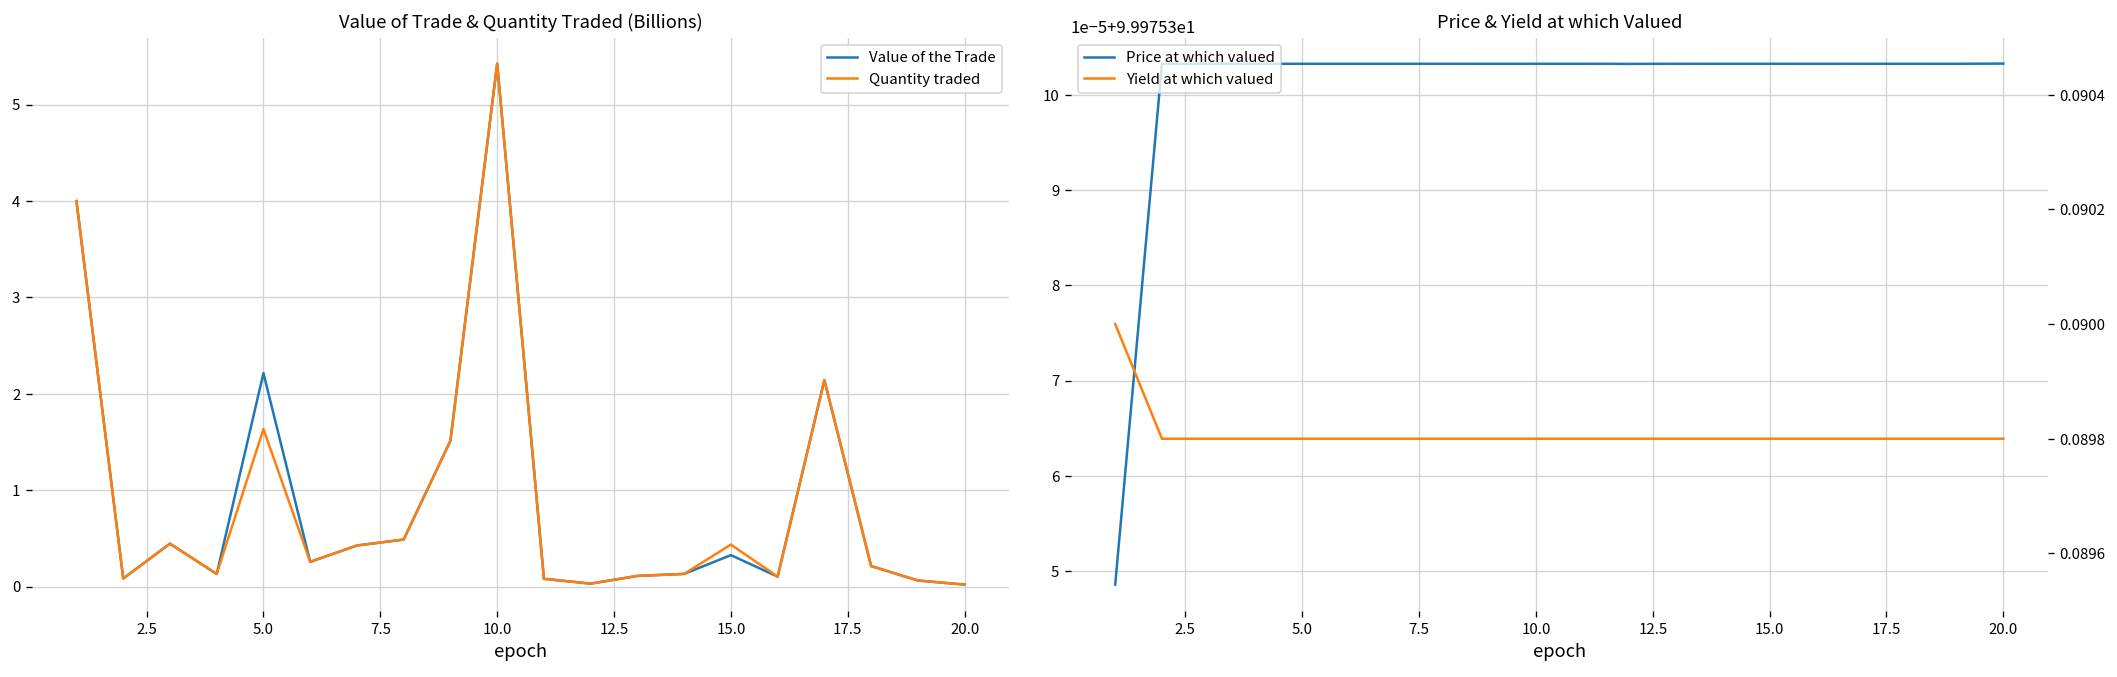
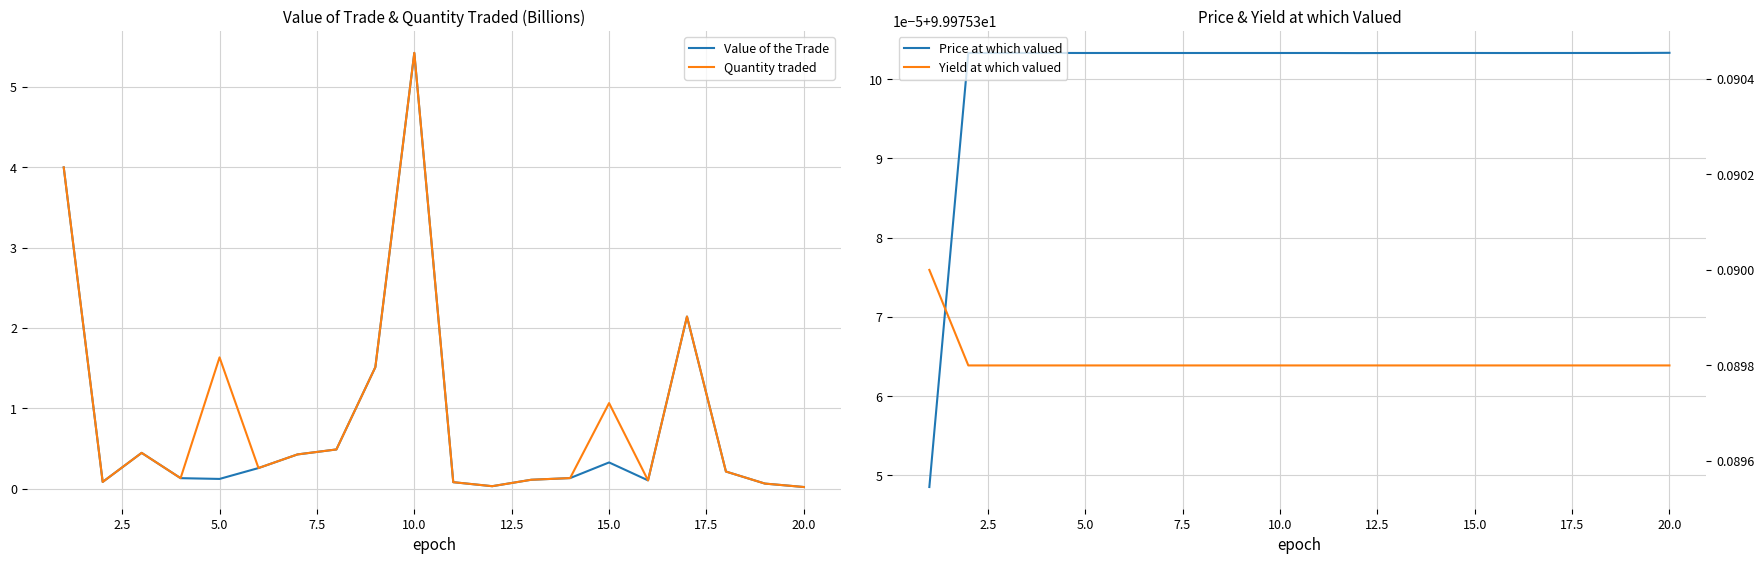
Value of Trade & Quantity Traded (Billions), Value of the Trade, 5.0: 2.2 -> 0.1
Value of Trade & Quantity Traded (Billions), Quantity traded, 15.0: 0.4 -> 1.1
